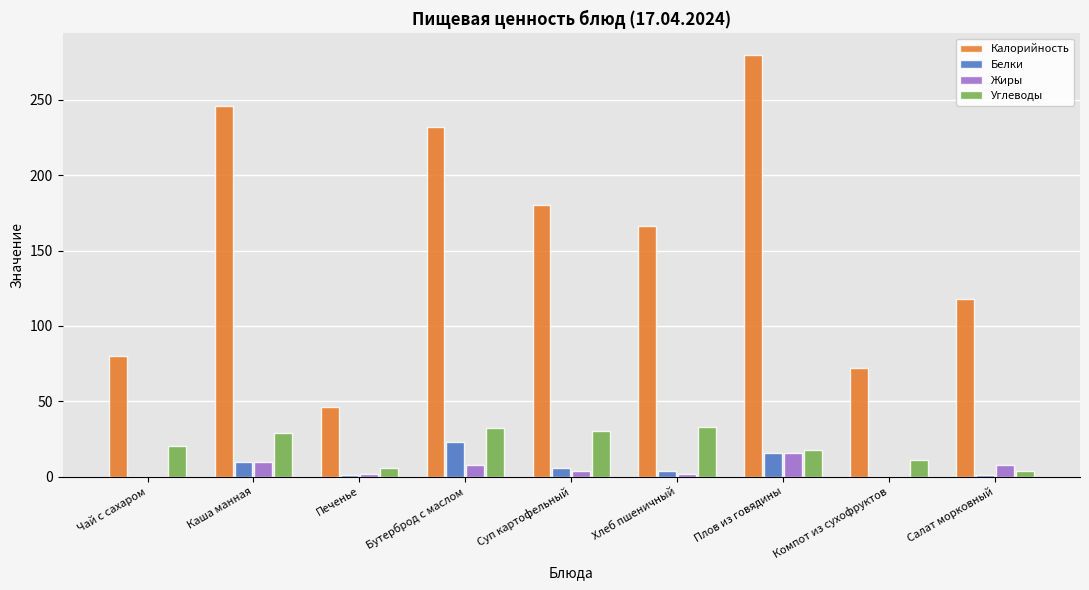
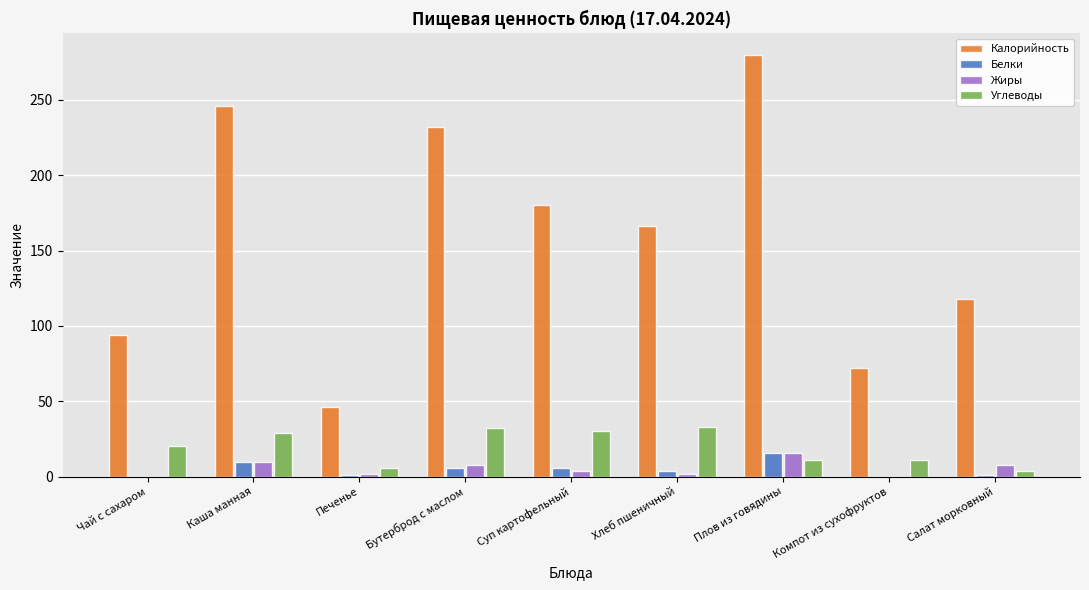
Калорийность, Чай с сахаром: 80 -> 94
Белки, Бутерброд с маслом: 23 -> 6
Углеводы, Плов из говядины: 18 -> 11
